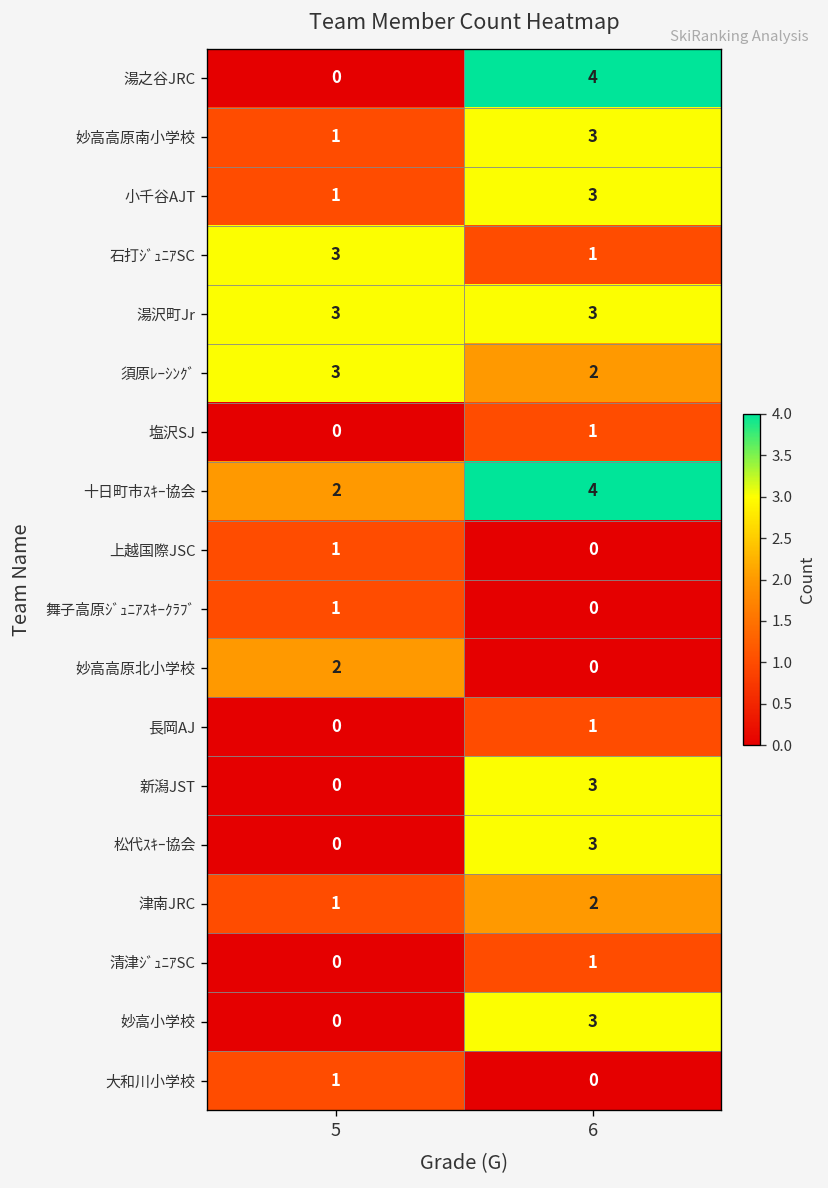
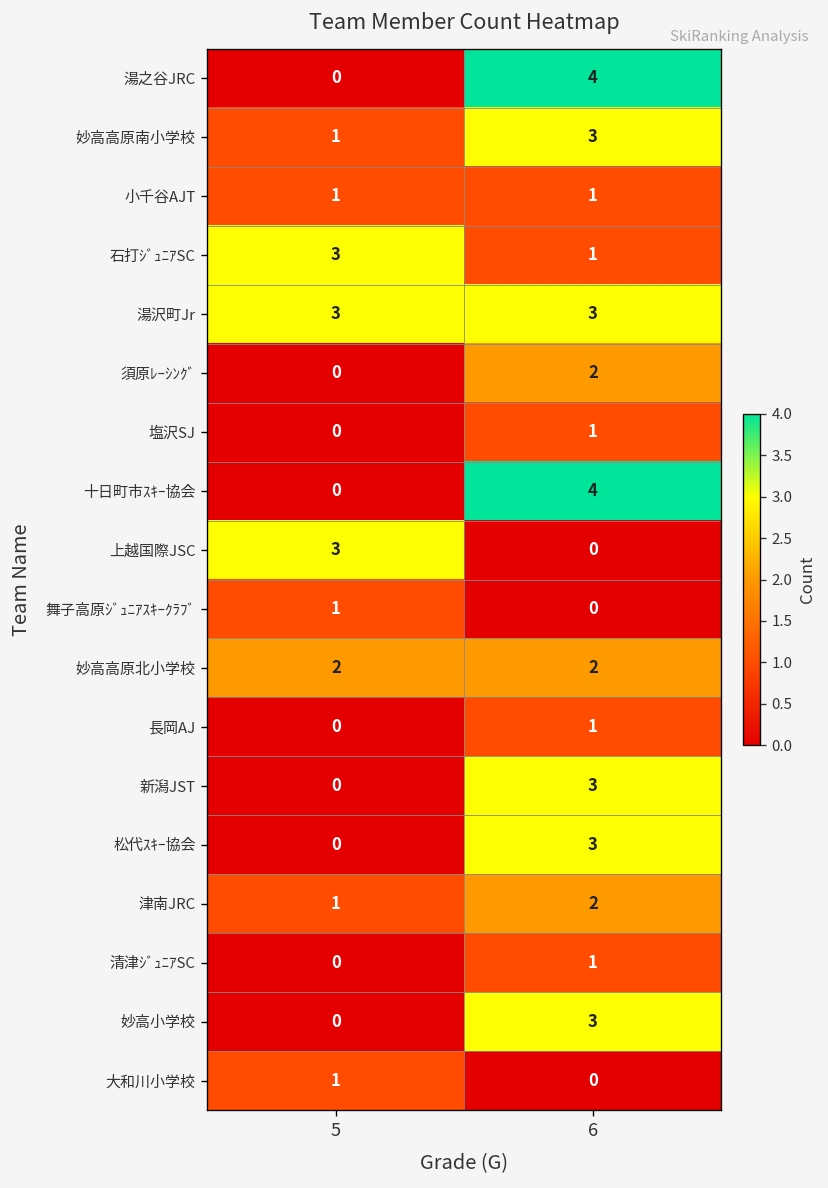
小千谷AJT, 6: 3 -> 1
須原ﾚｰｼﾝｸﾞ, 5: 3 -> 0
十日町市ｽｷｰ協会, 5: 2 -> 0
上越国際JSC, 5: 1 -> 3
妙高高原北小学校, 6: 0 -> 2
